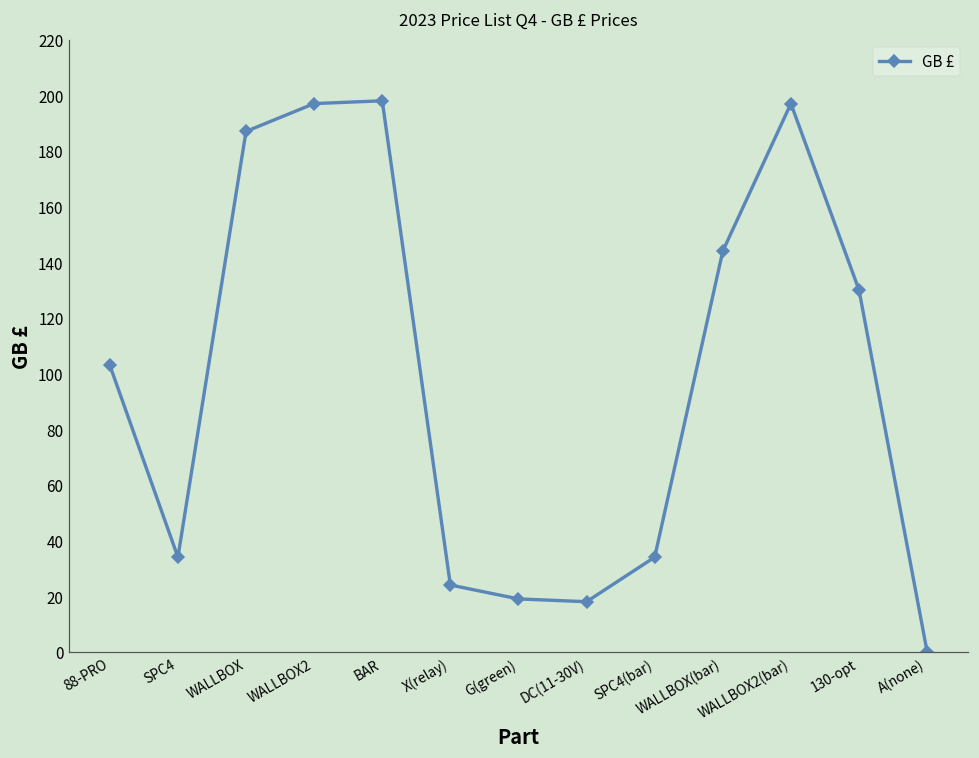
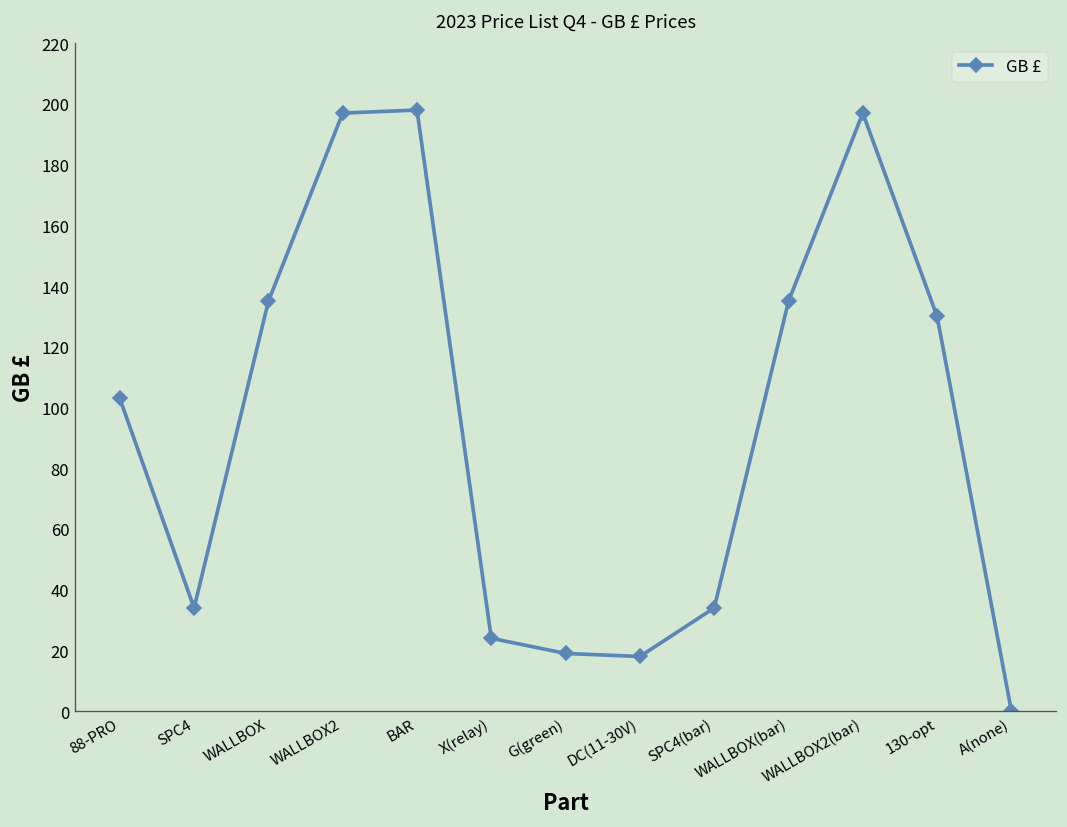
WALLBOX: 187 -> 135
WALLBOX(bar): 144 -> 135
